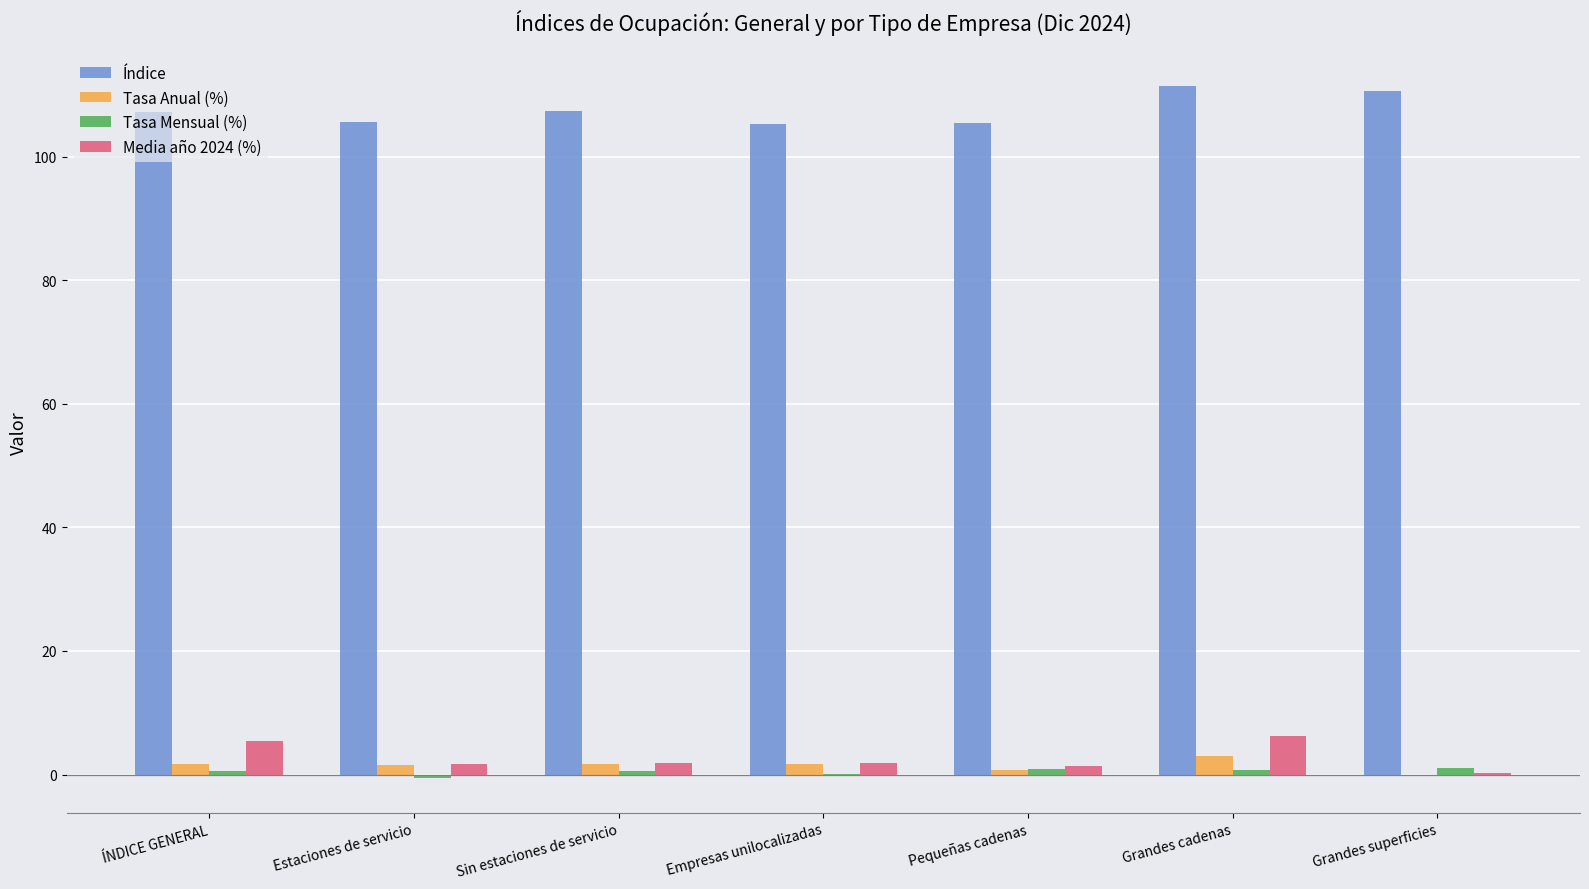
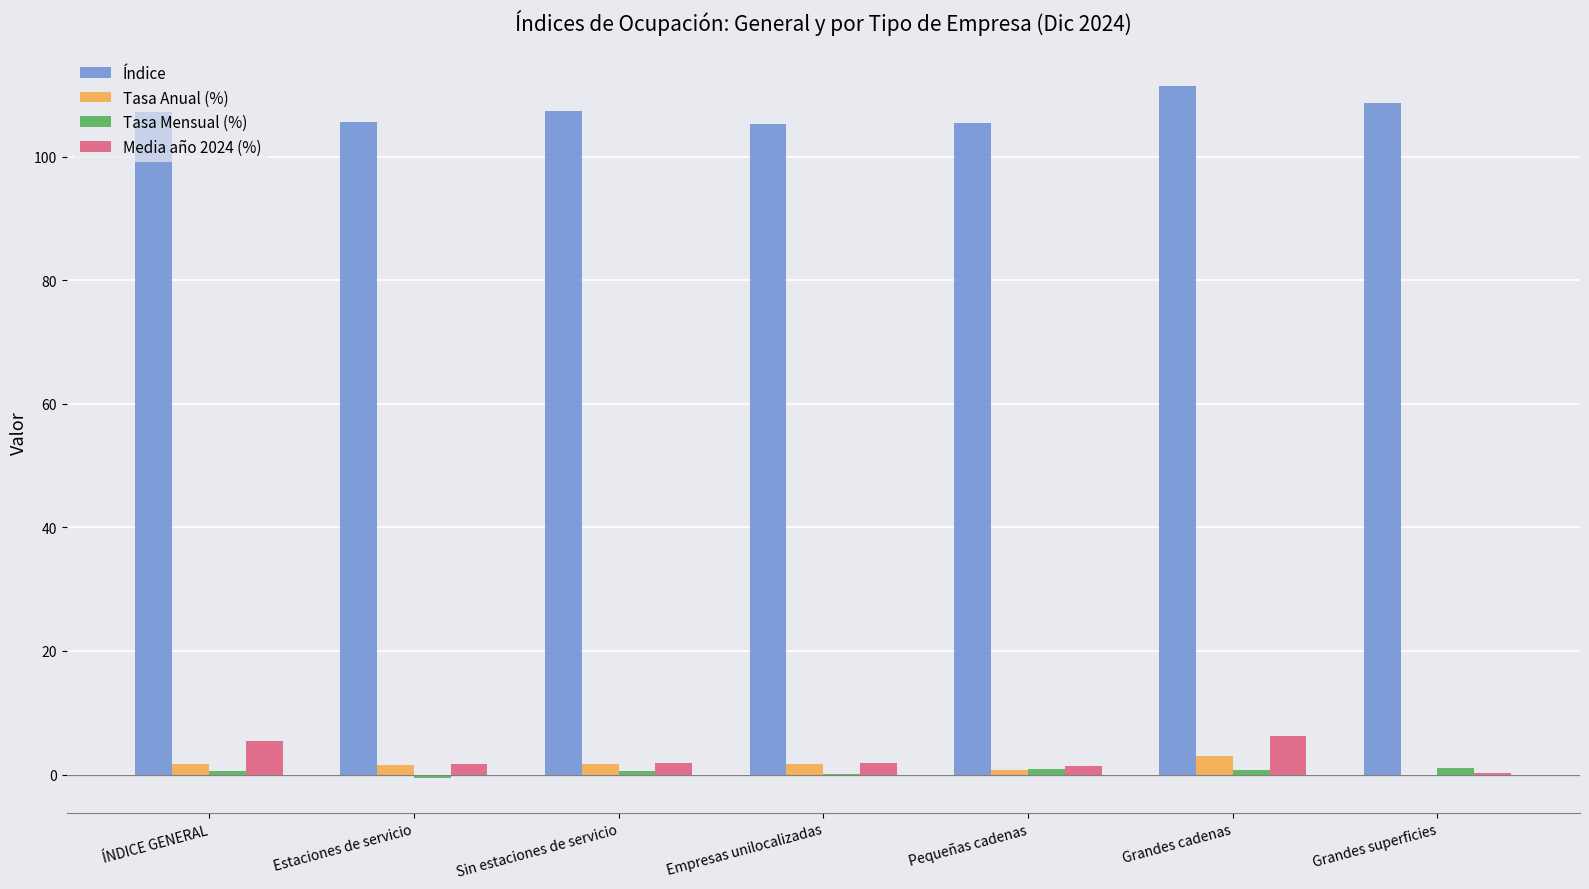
Índice, Grandes superficies: 111 -> 109
